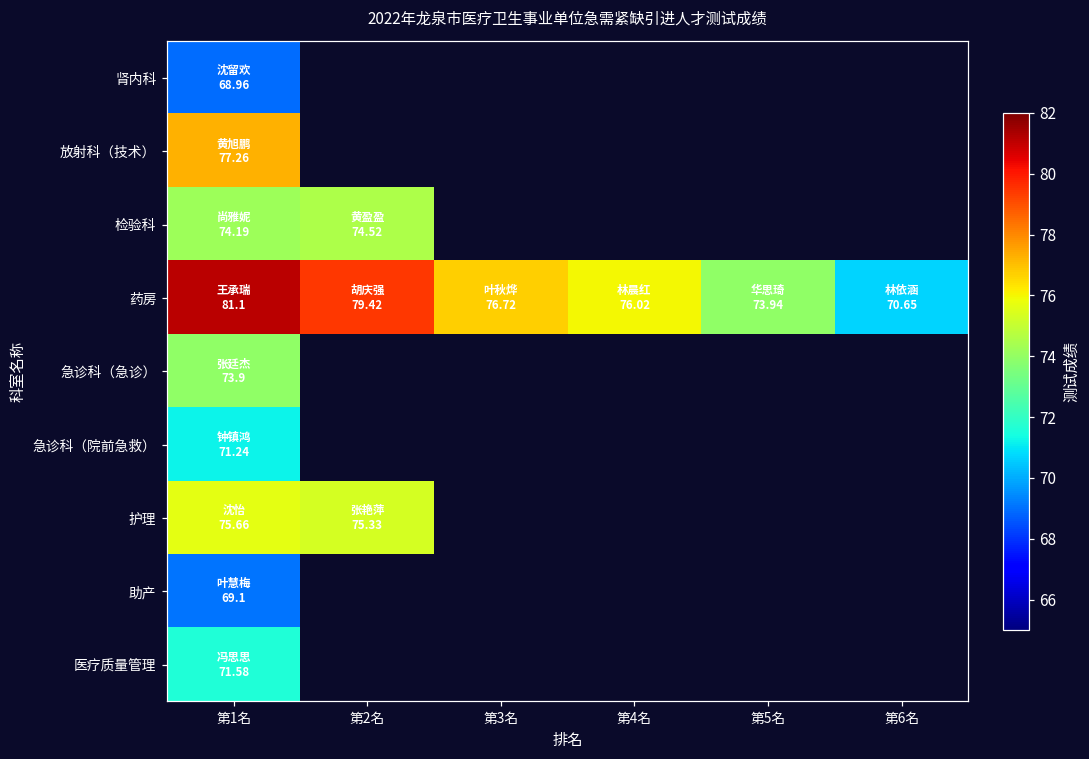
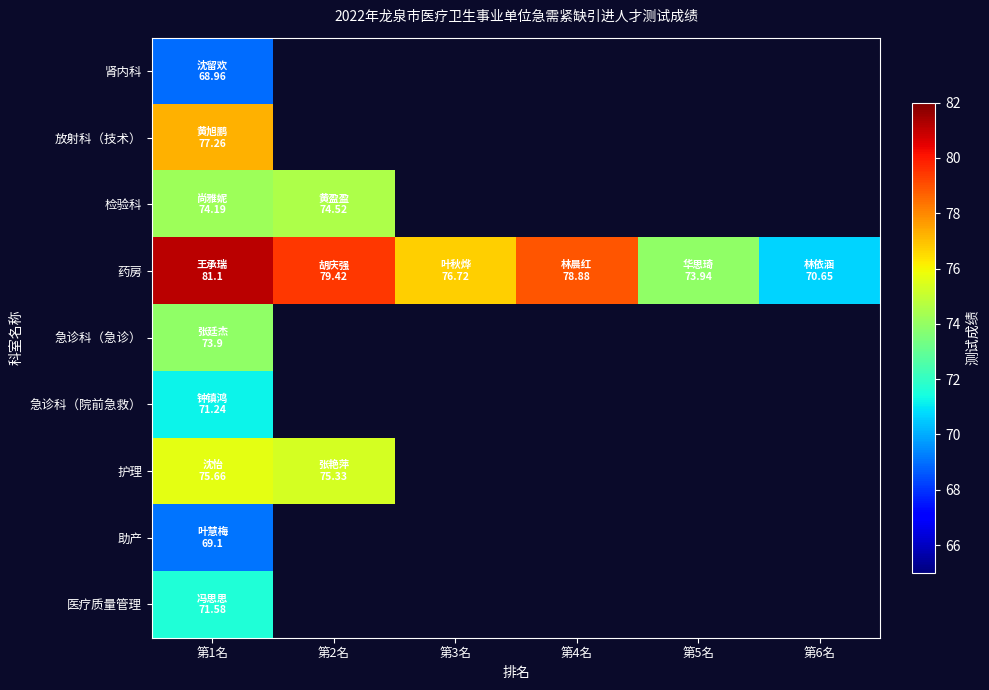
药房, 第4名: 76.02 -> 78.88
